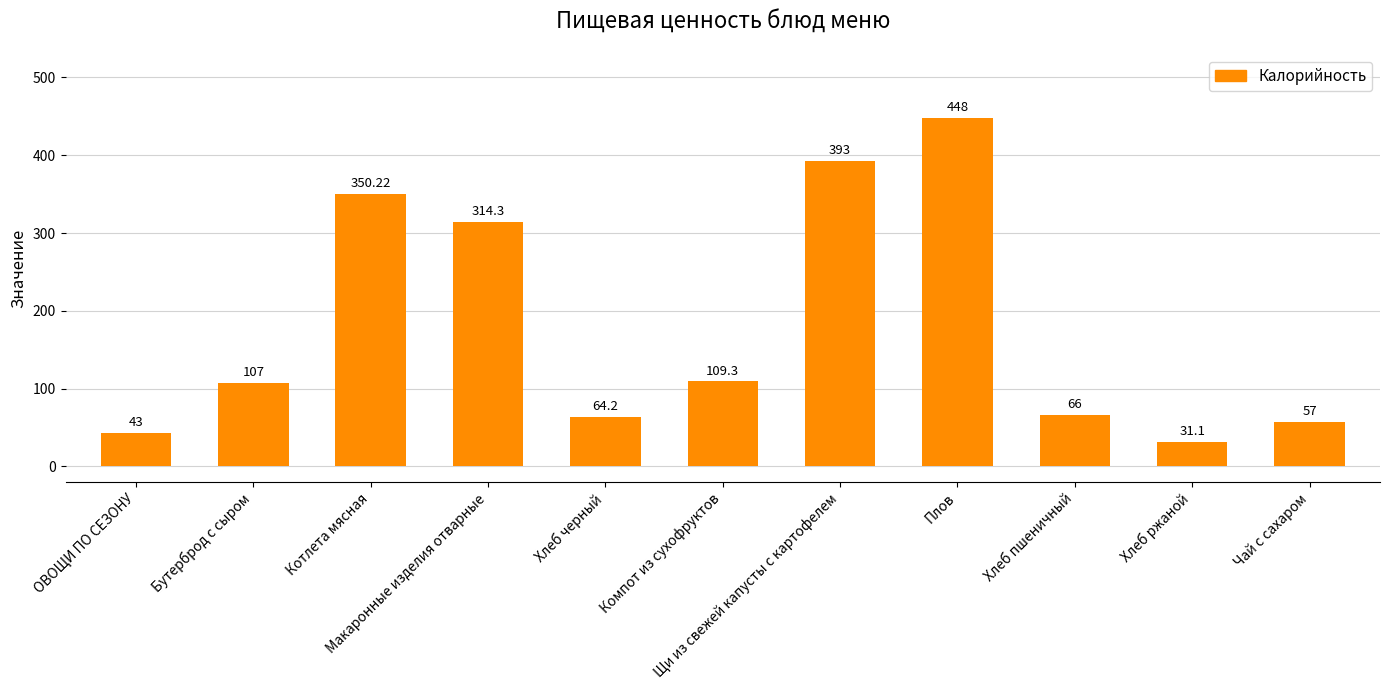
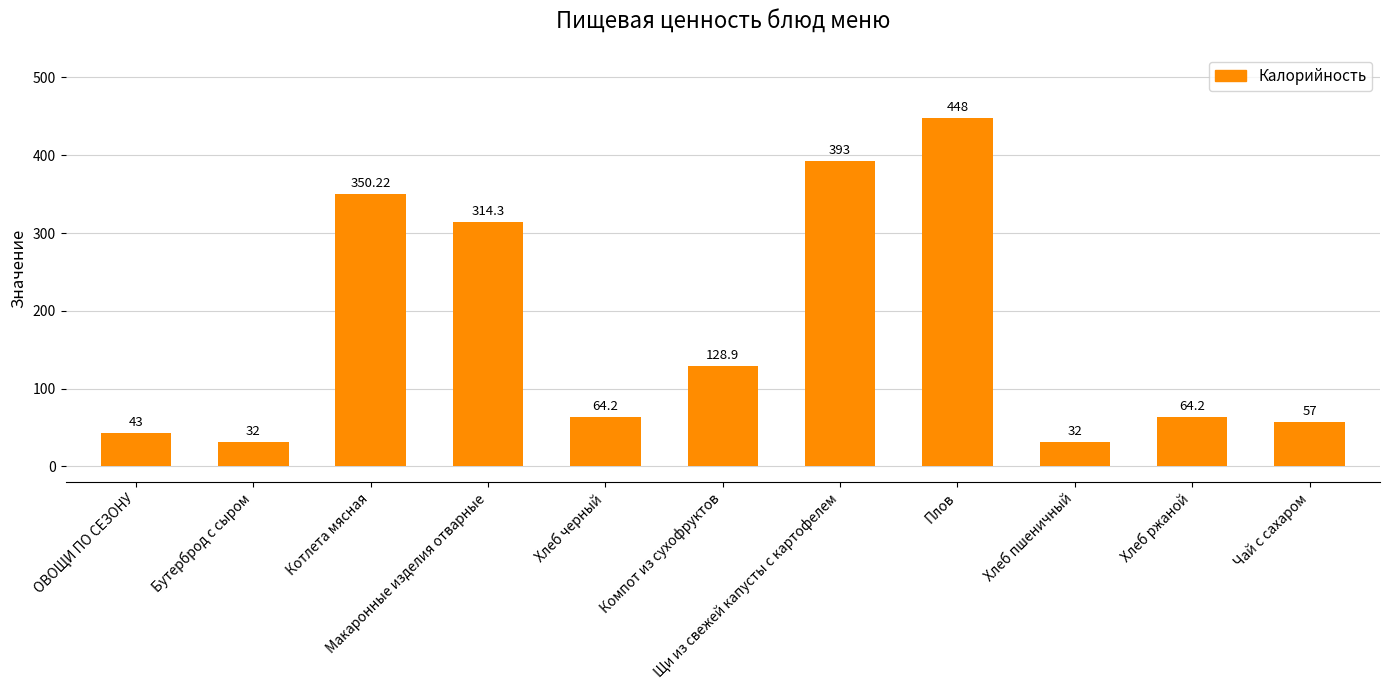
Бутерброд с сыром: 107 -> 32
Компот из сухофруктов: 109.3 -> 128.9
Хлеб пшеничный: 66 -> 32
Хлеб ржаной: 31.1 -> 64.2
